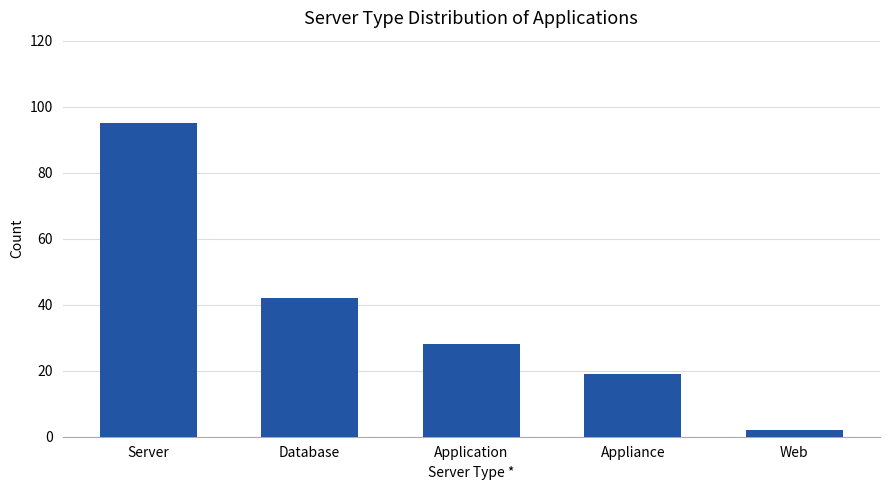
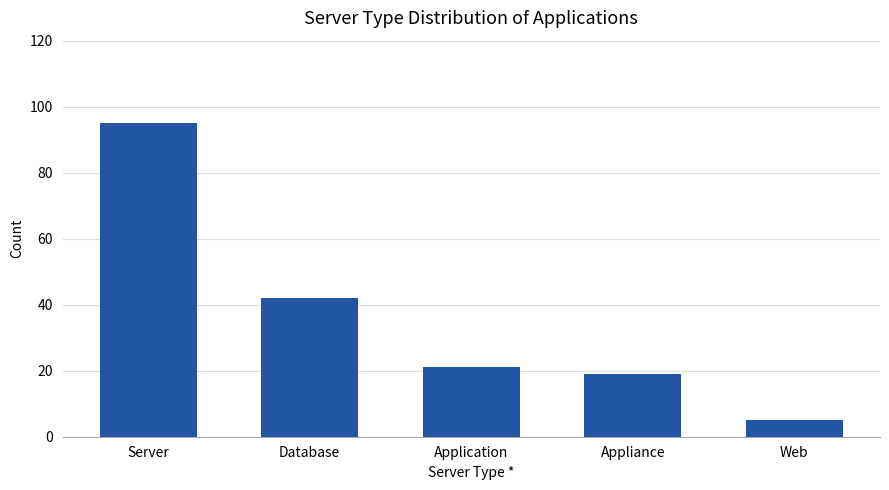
Application: 28 -> 21
Web: 2 -> 5
